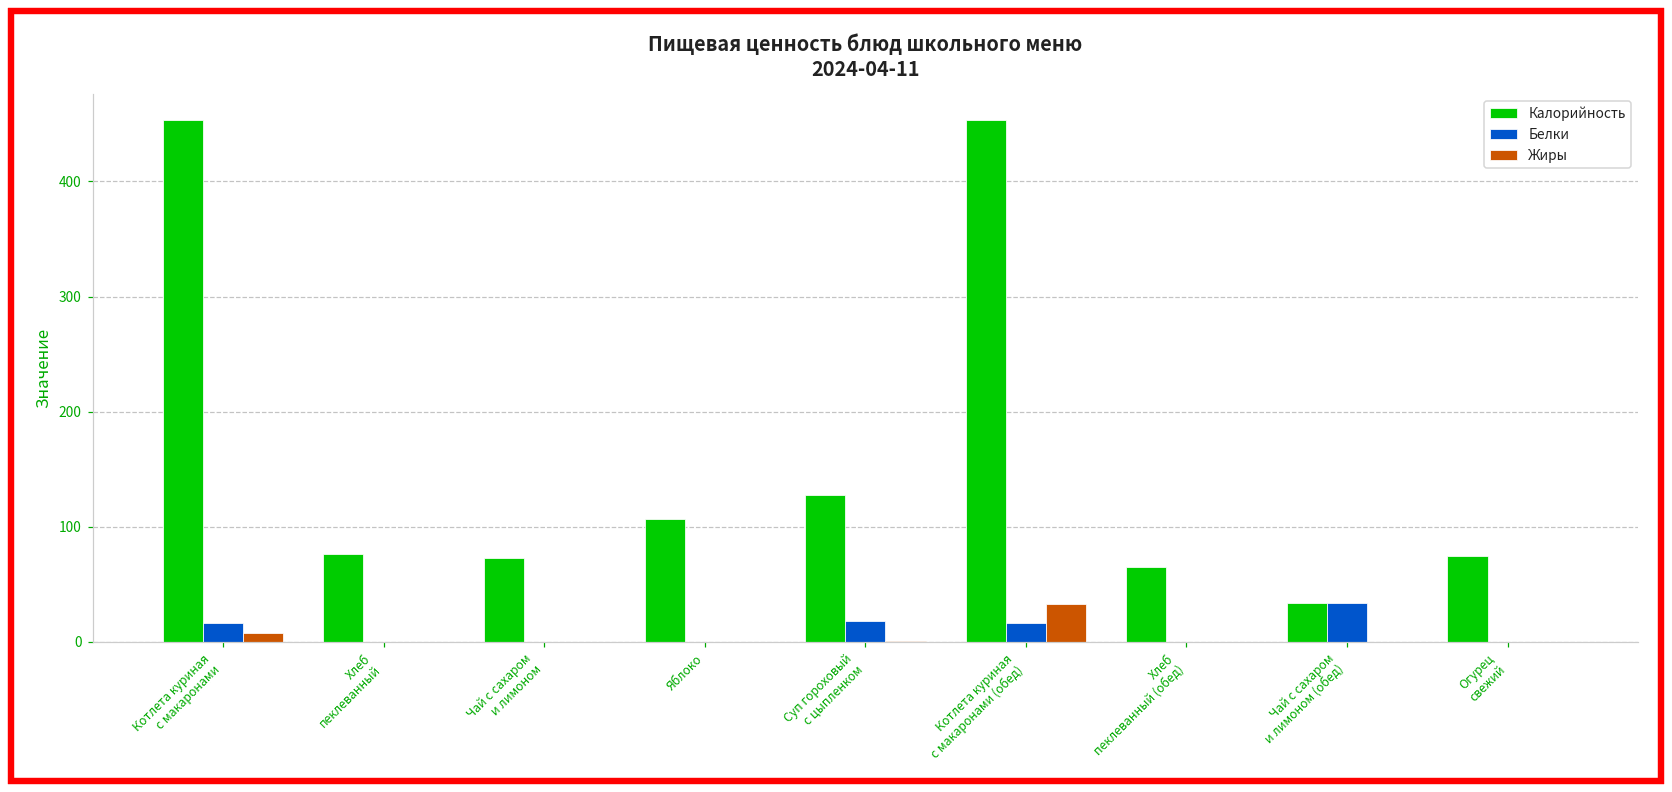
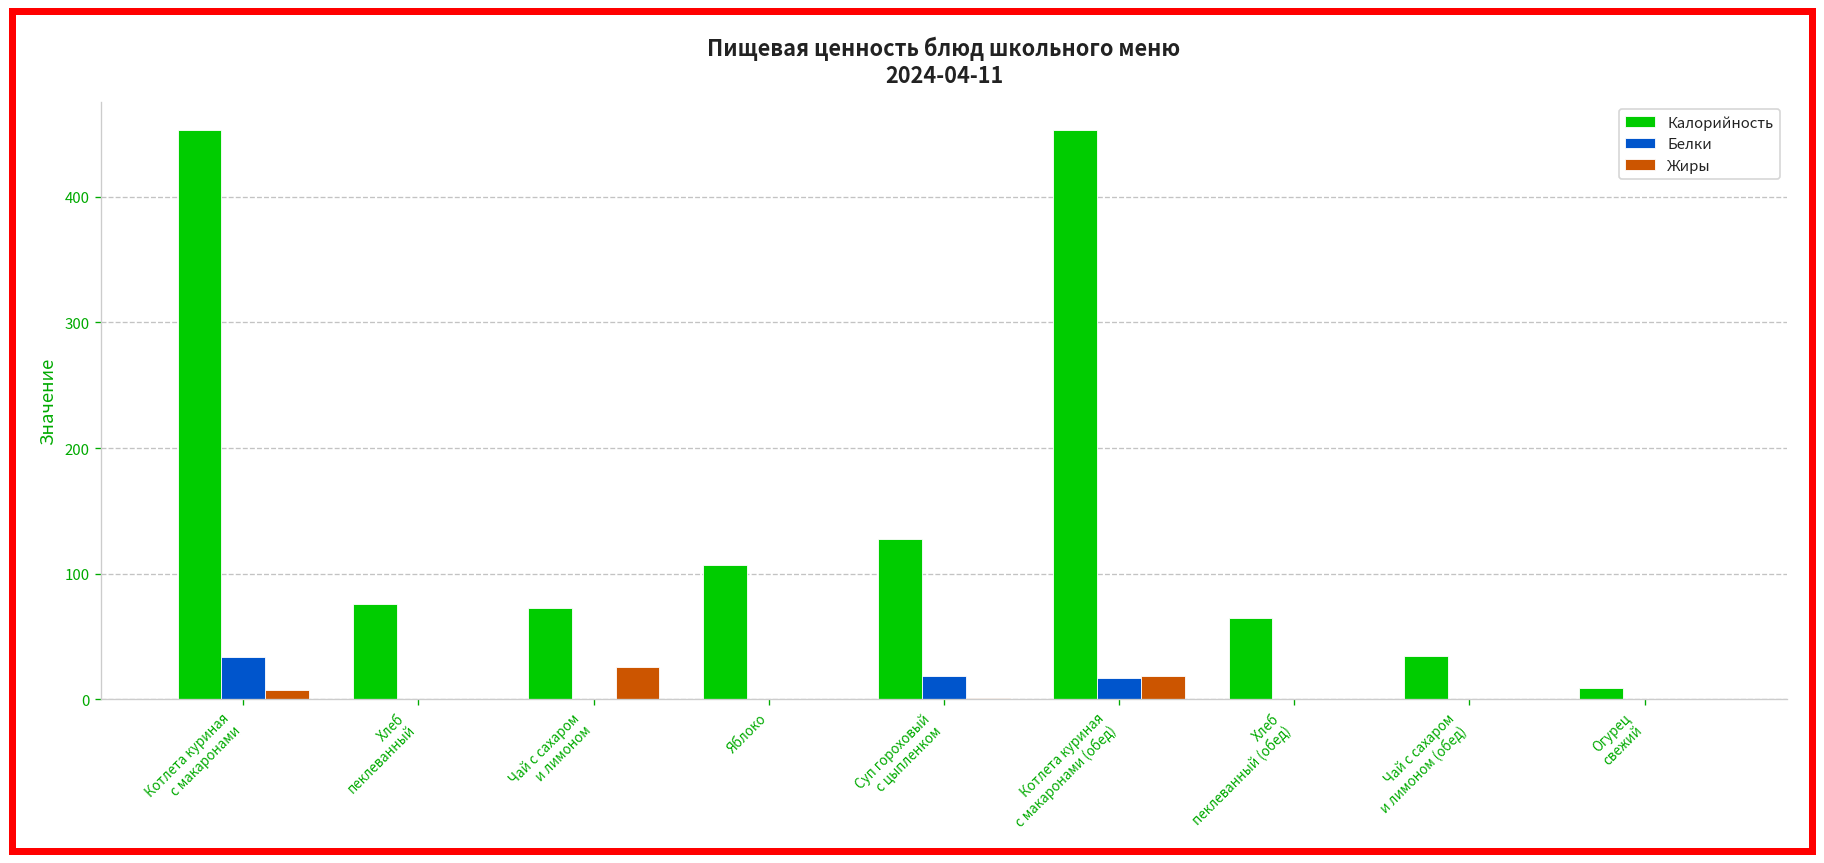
Белки, Котлета куриная с макаронами: 17 -> 34
Жиры, Чай с сахаром и лимоном: 0 -> 26
Жиры, Котлета куриная с макаронами (обед): 33 -> 19
Белки, Чай с сахаром и лимоном (обед): 34 -> 0
Калорийность, Огурец свежий: 75 -> 9
